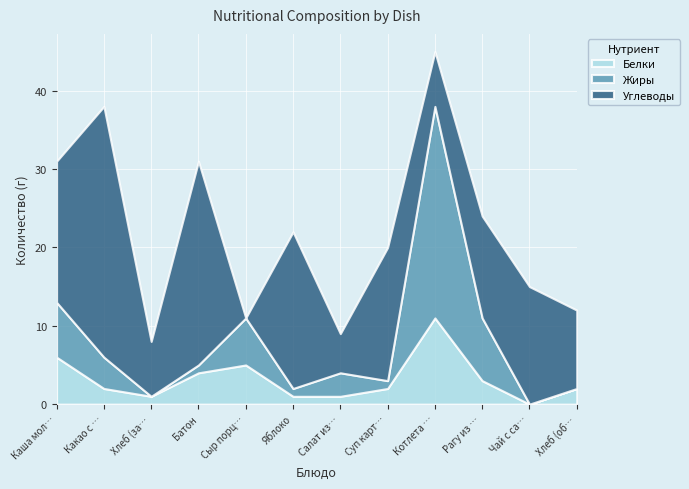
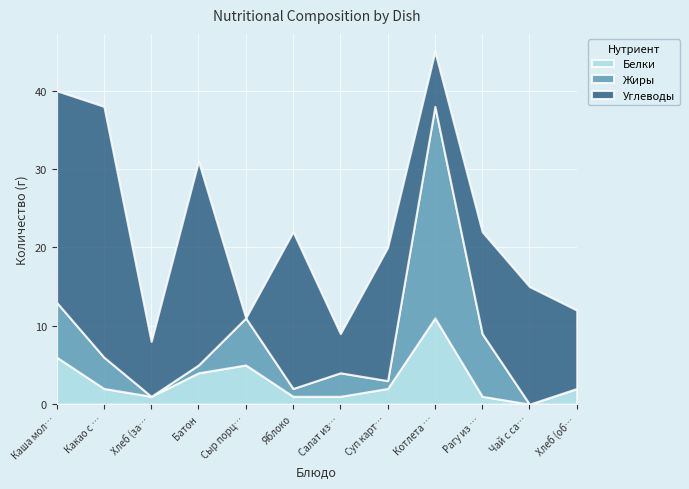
Углеводы, Каша мол…: 18 -> 27
Белки, Рагу из …: 3 -> 1
